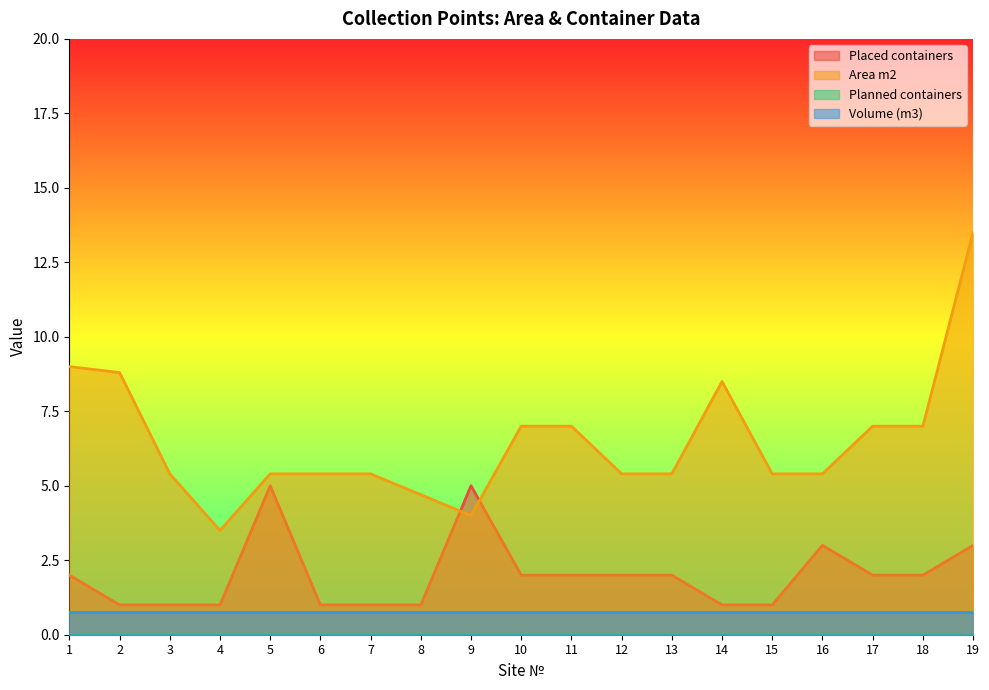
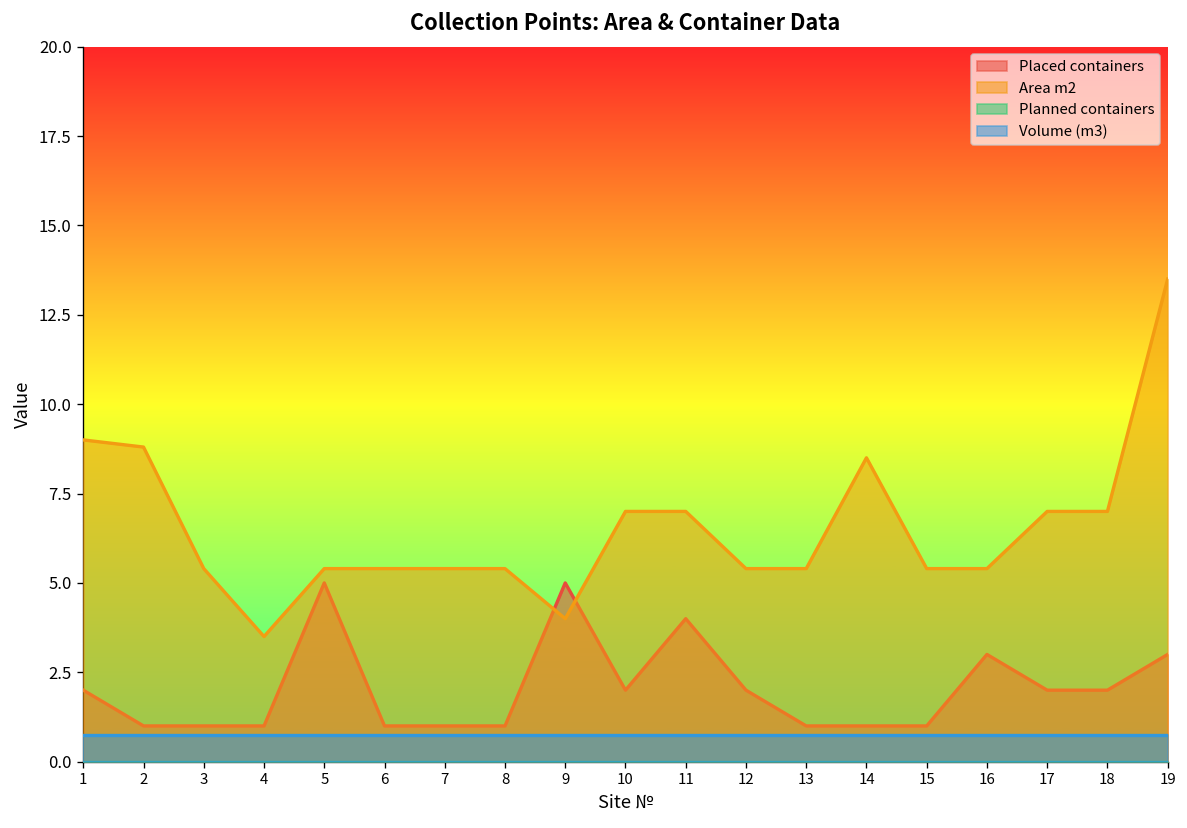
Area m2, 8: 4.7 -> 5.4
Placed containers, 11: 2 -> 4
Placed containers, 13: 2 -> 1
